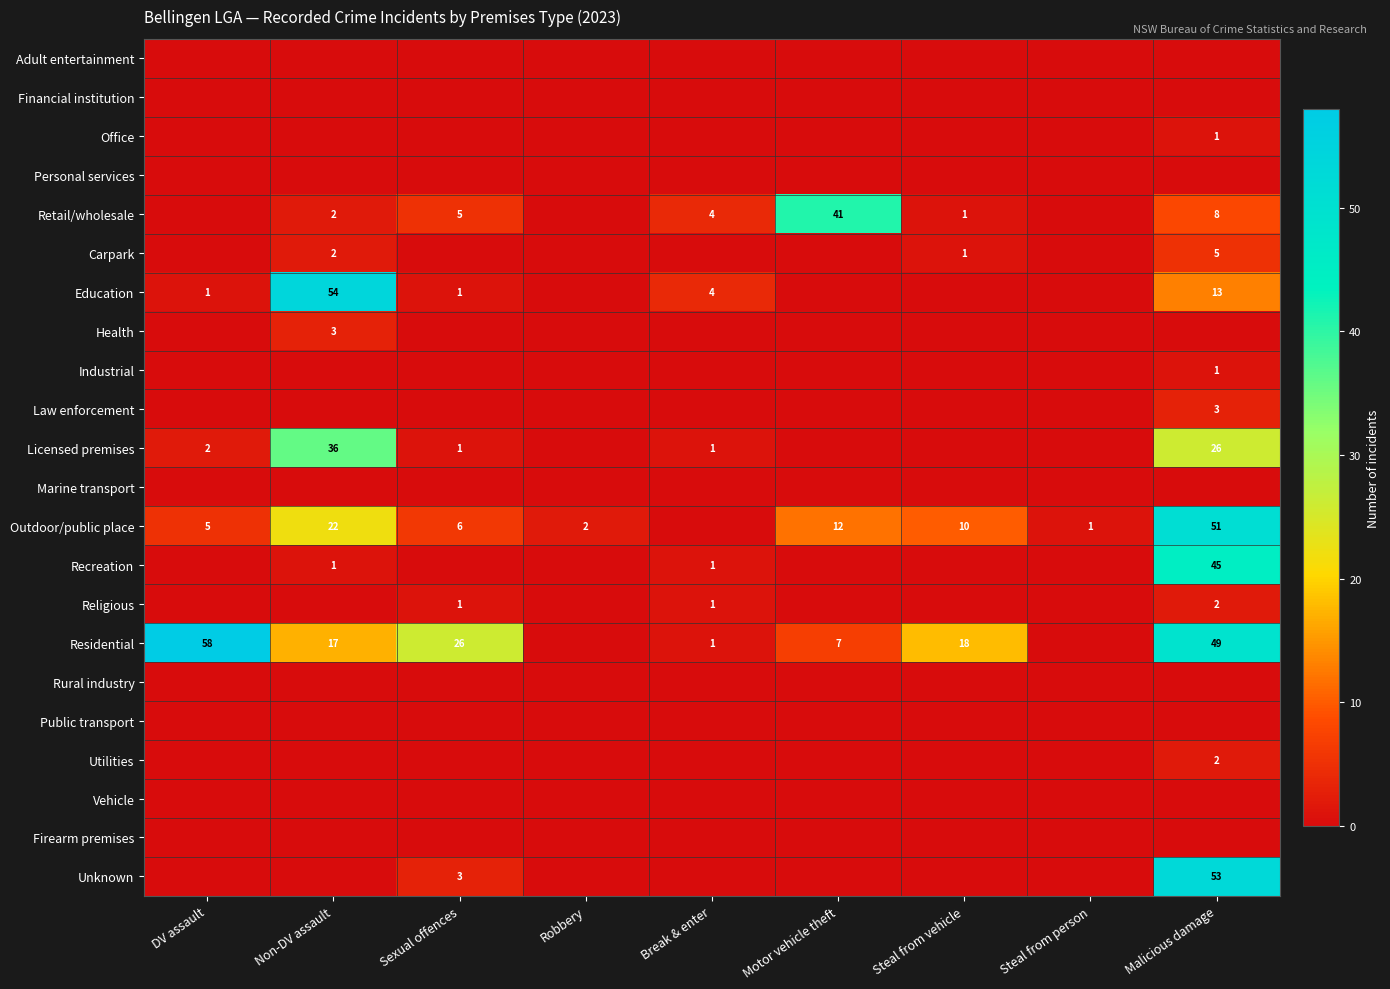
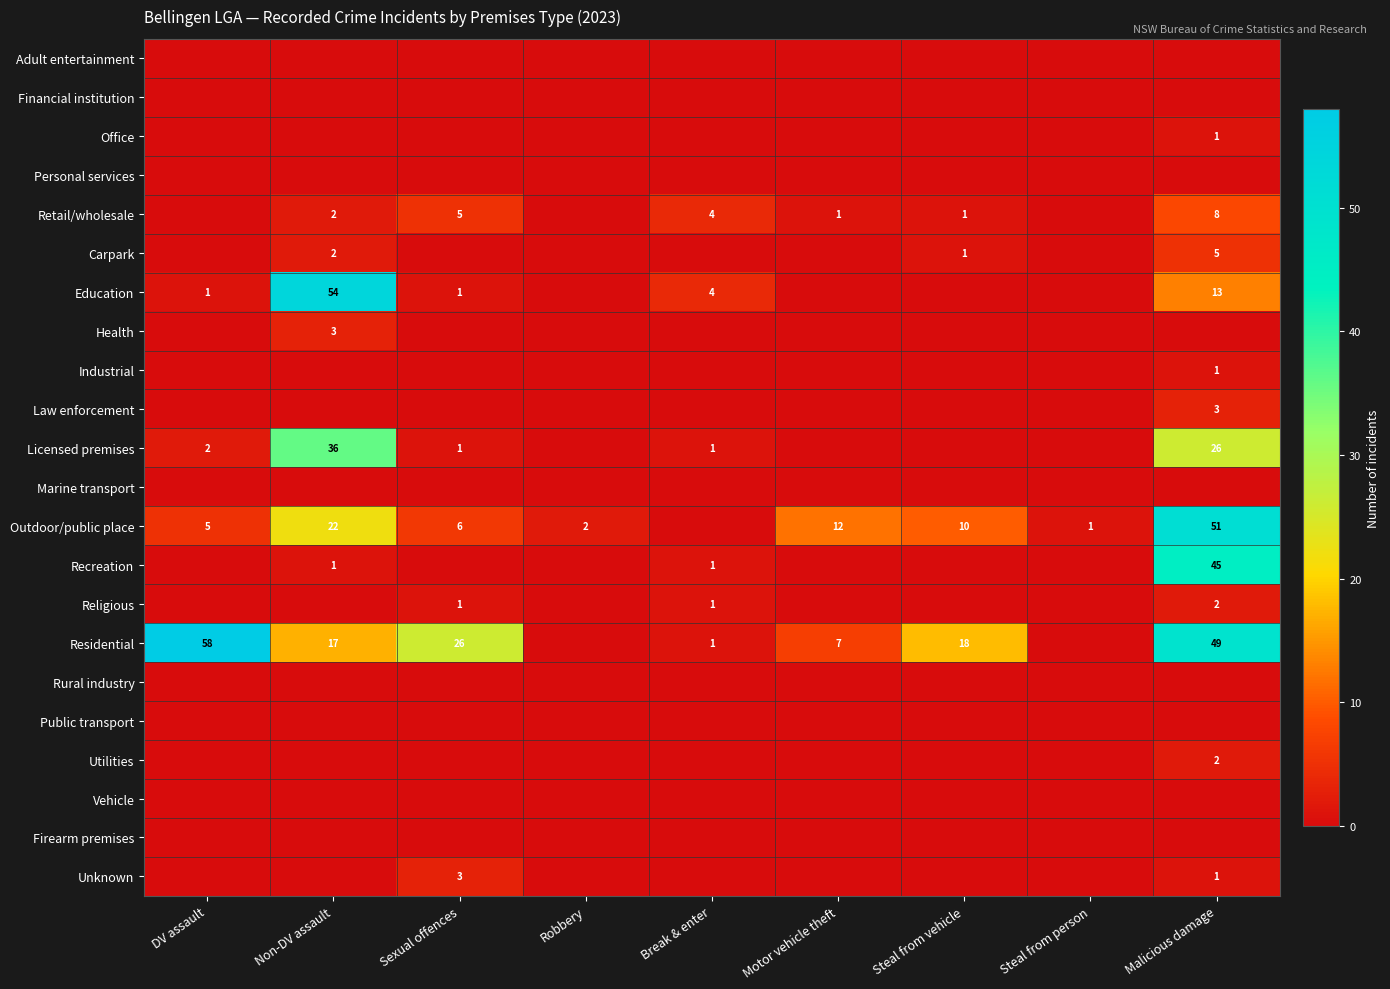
Retail/wholesale, Motor vehicle theft: 41 -> 1
Unknown, Malicious damage: 53 -> 1
